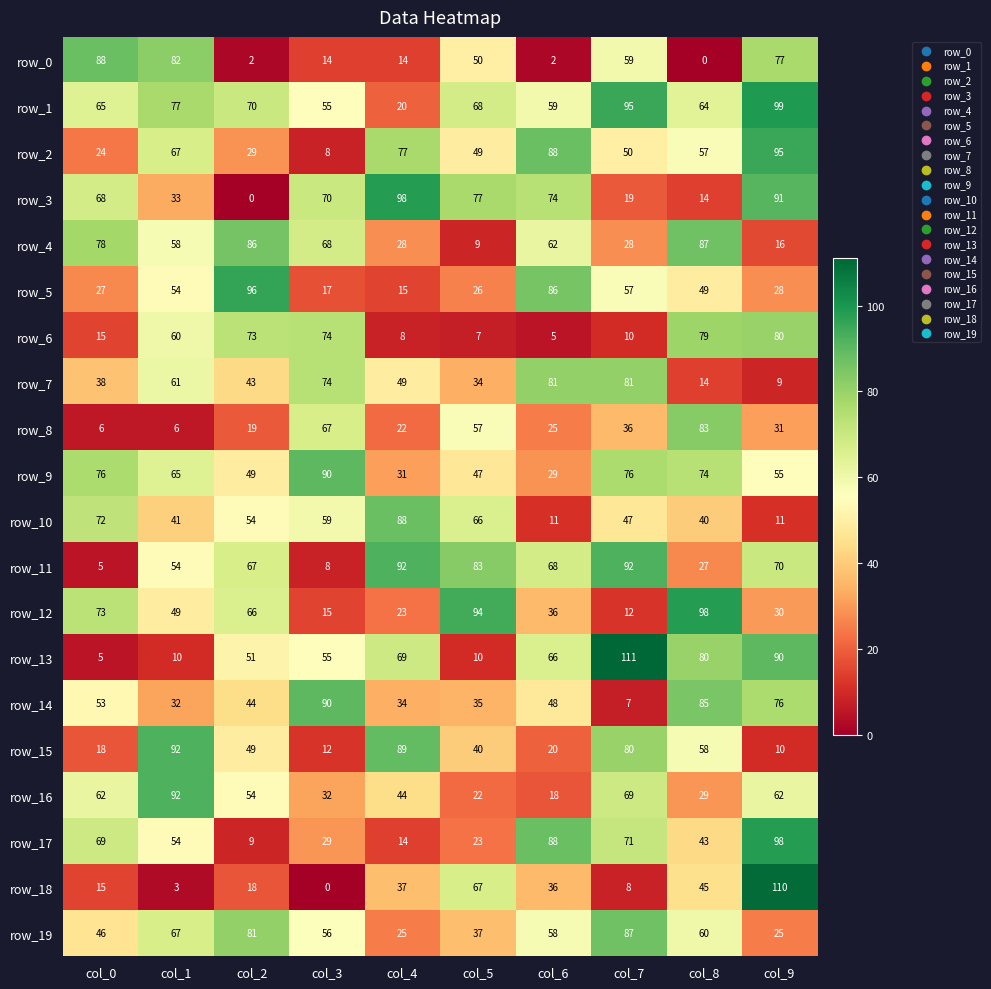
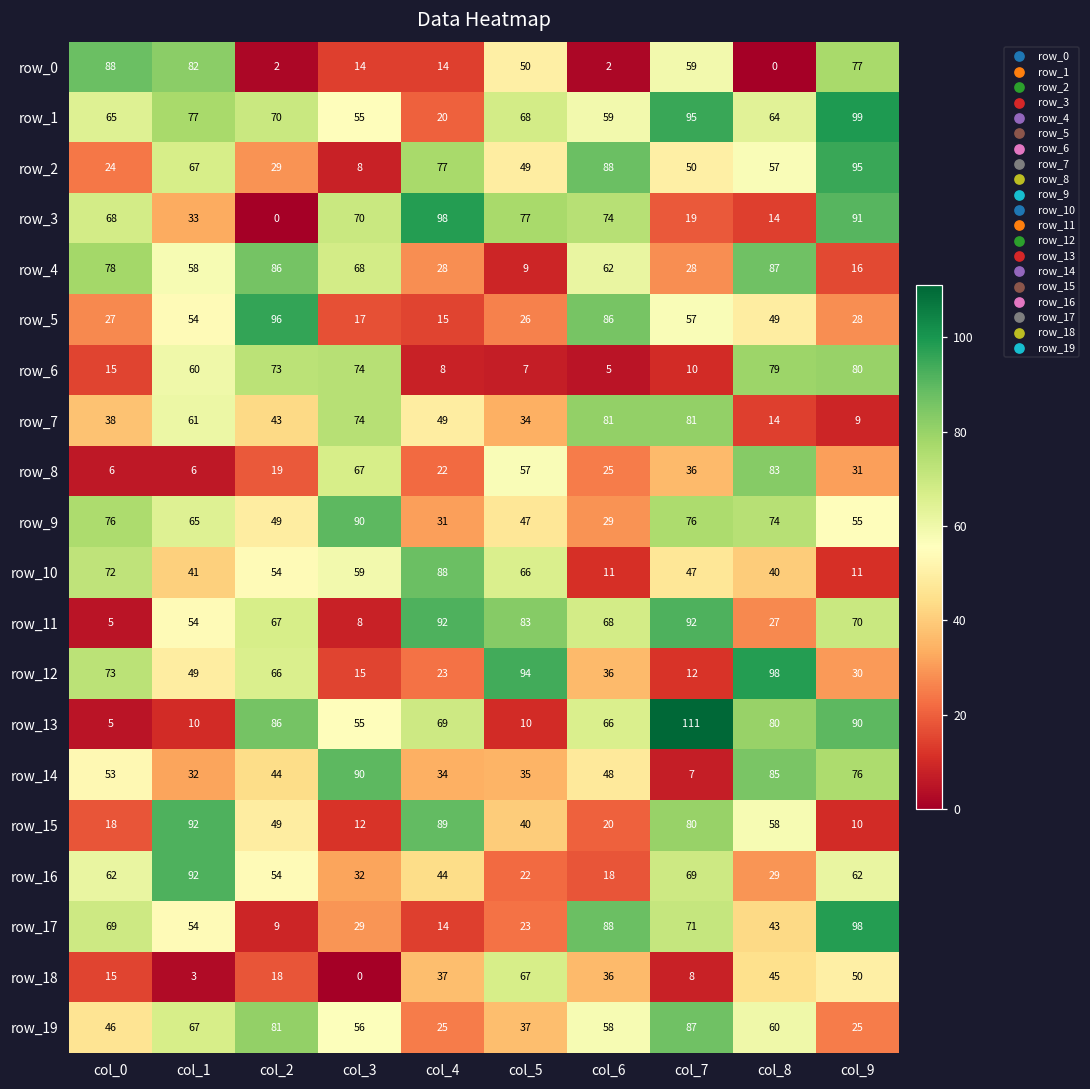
row_13, col_2: 51 -> 86
row_18, col_9: 110 -> 50
